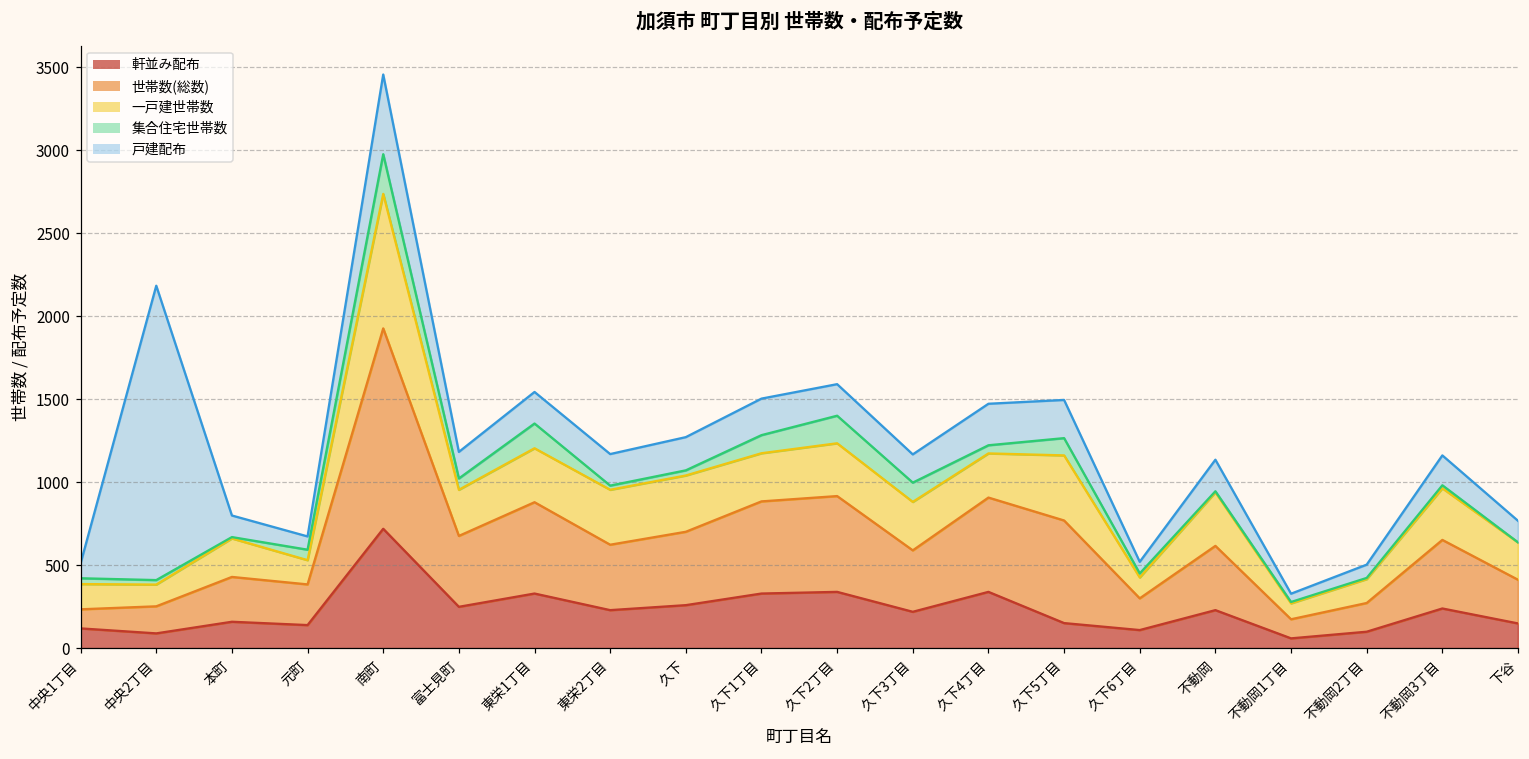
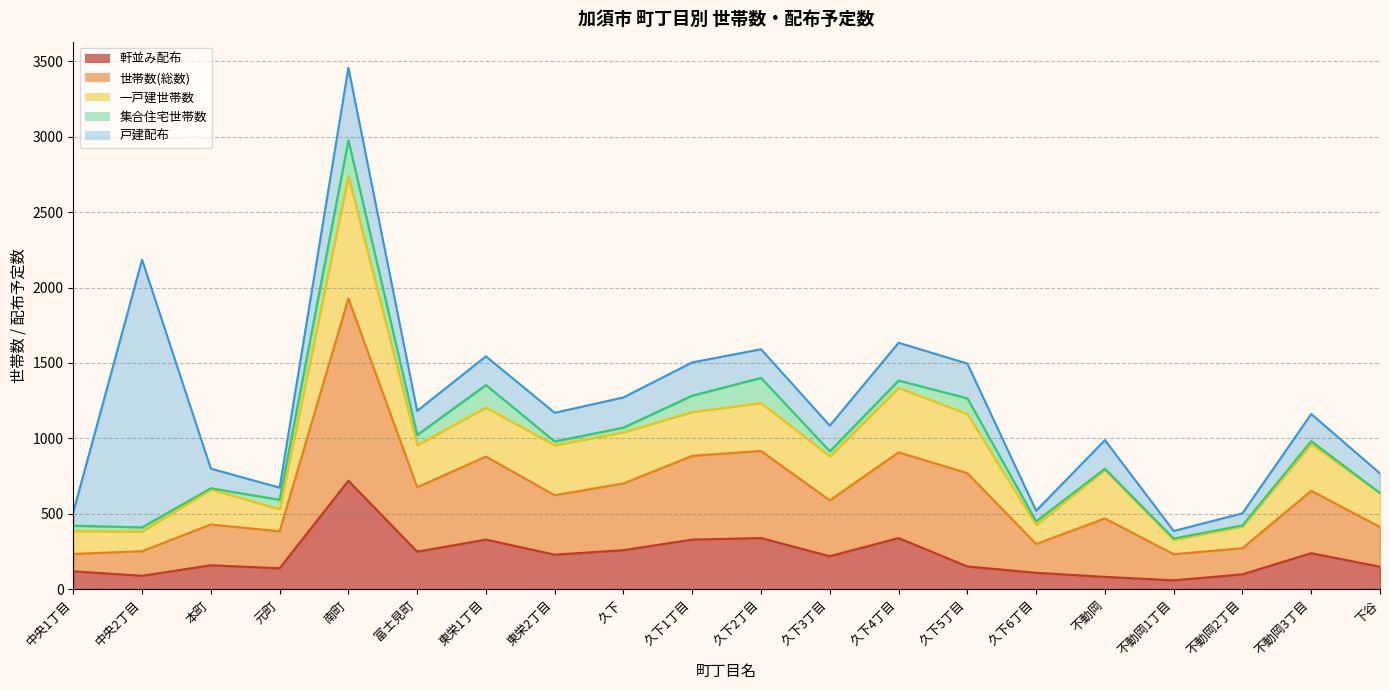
集合住宅世帯数, 久下3丁目: 120 -> 30
一戸建世帯数, 久下4丁目: 270 -> 430
軒並み配布, 不動岡: 230 -> 80
世帯数(総数), 不動岡1丁目: 120 -> 170
